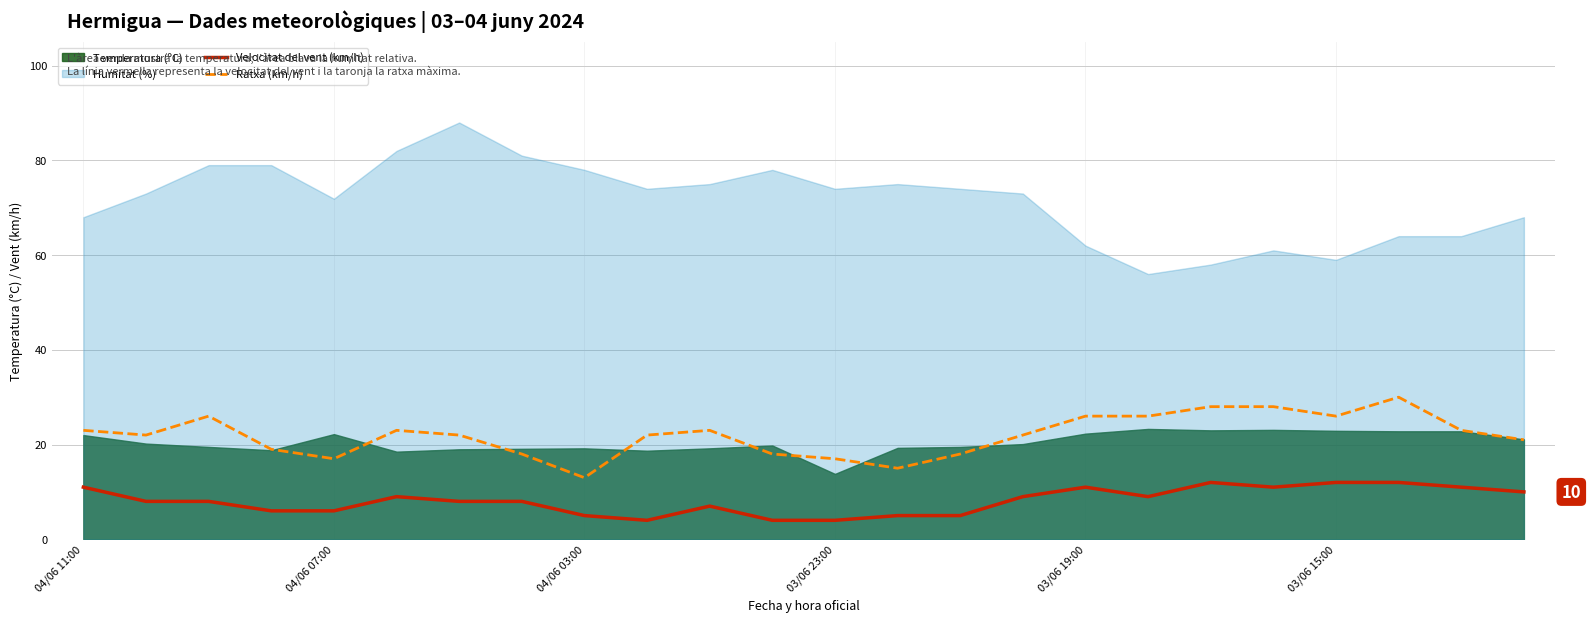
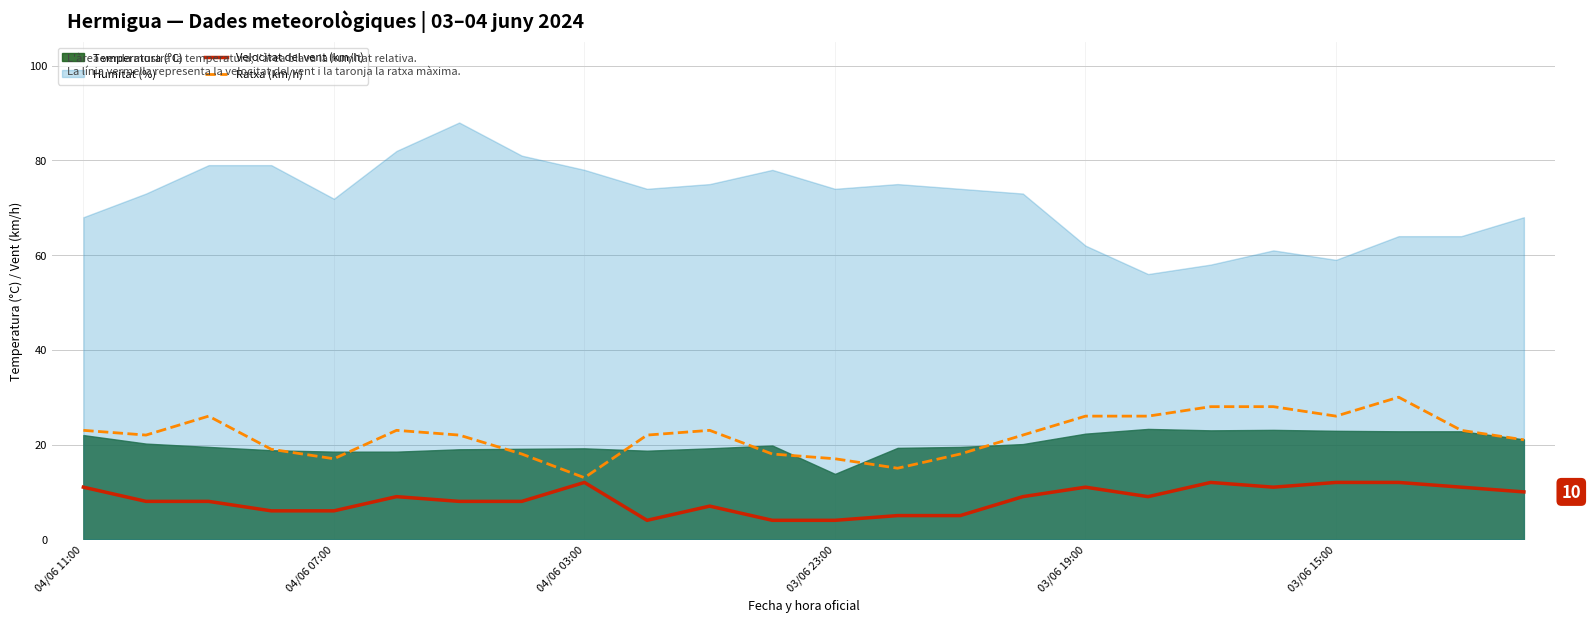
Temperatura (ºC), 04/06 07:00: 22 -> 19
Velocitat del vent (km/h), 04/06 03:00: 5 -> 12
